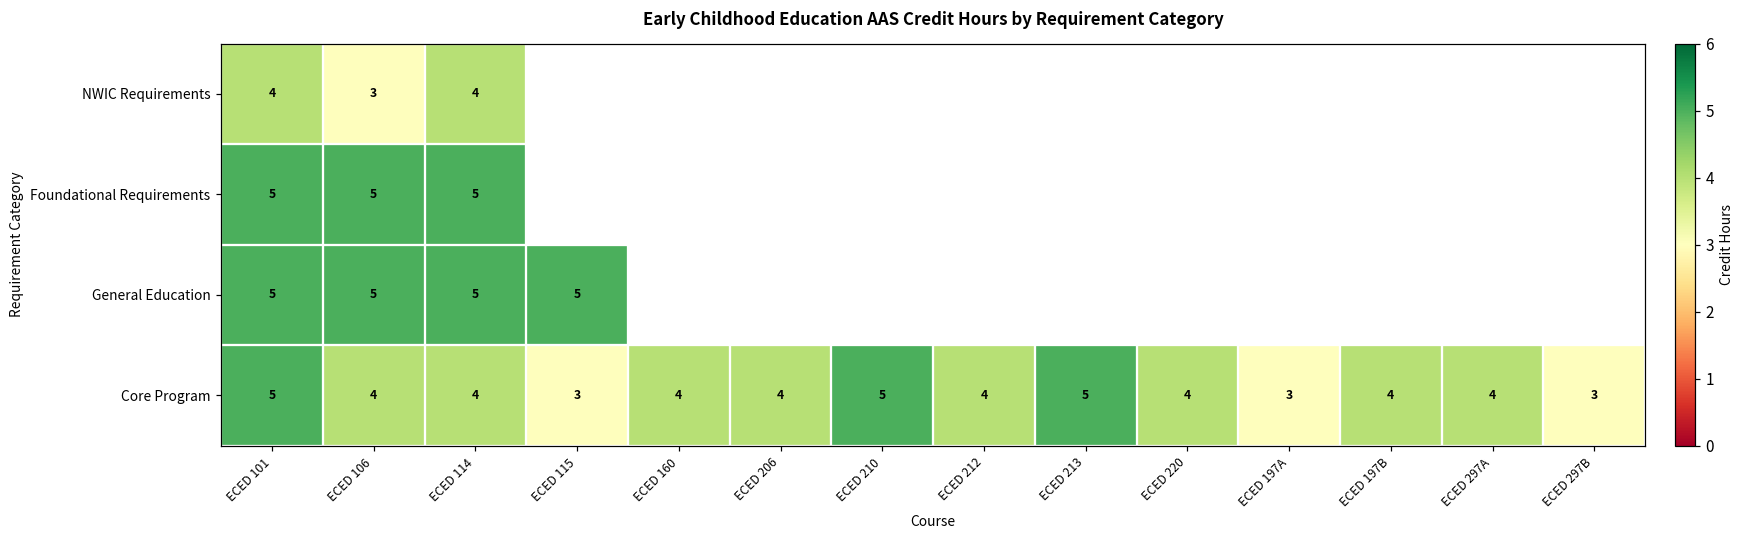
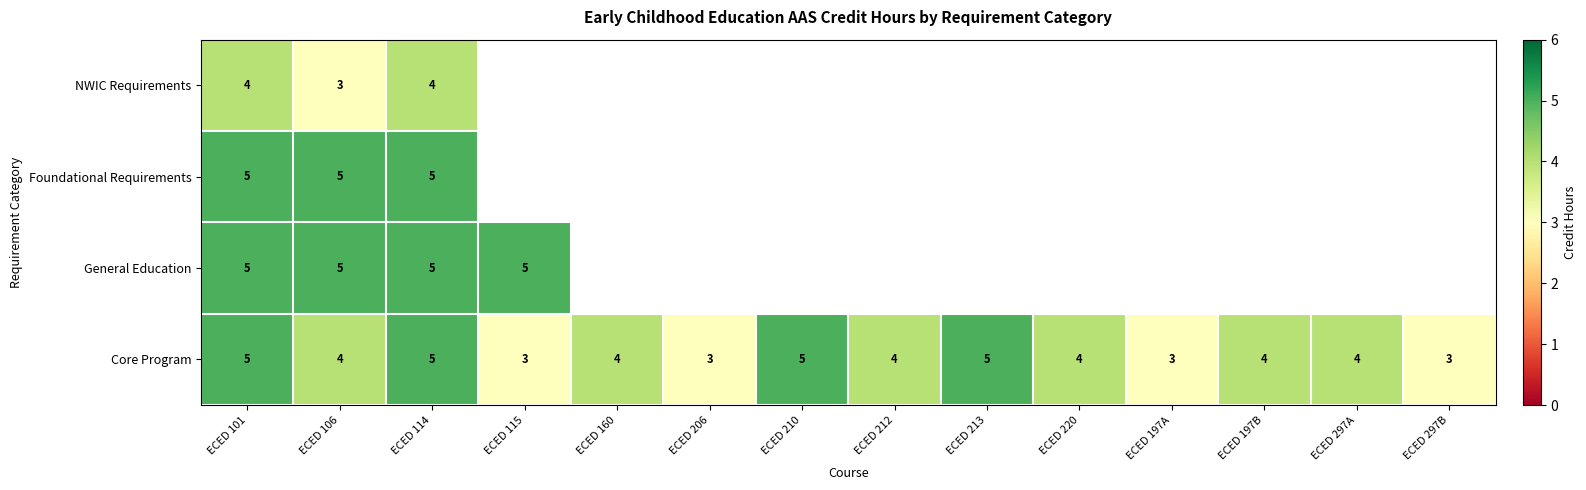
Core Program, ECED 114: 4 -> 5
Core Program, ECED 206: 4 -> 3
